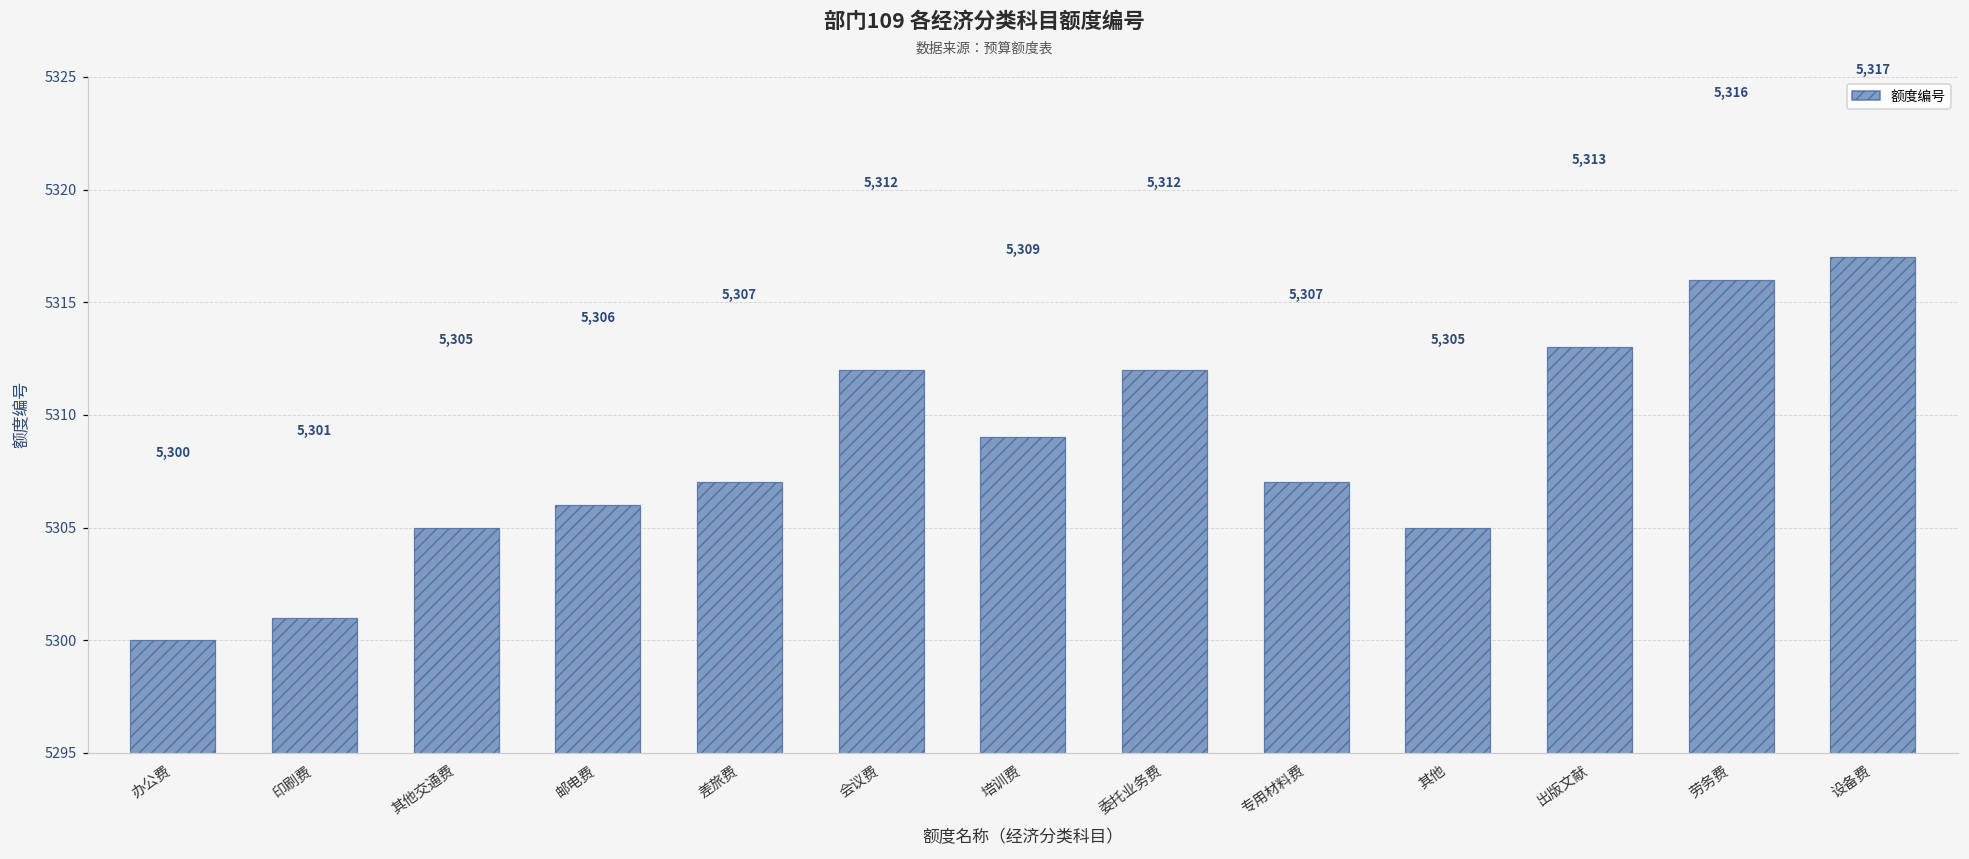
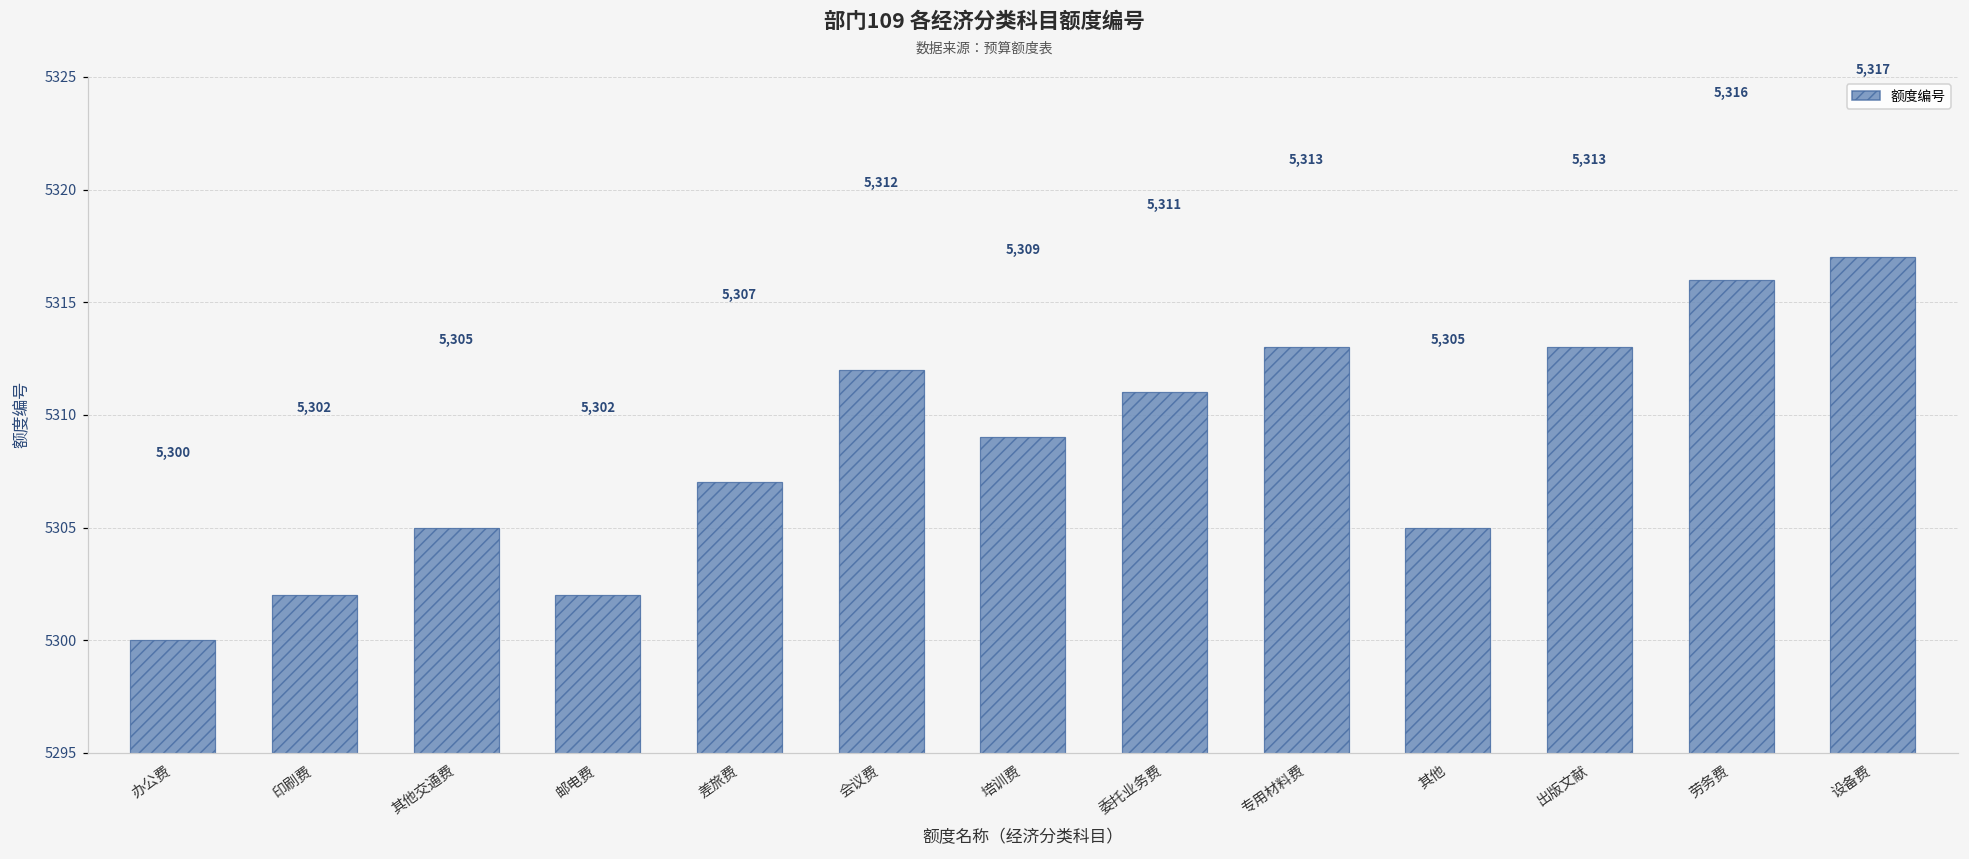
印刷费: 5,301 -> 5,302
邮电费: 5,306 -> 5,302
委托业务费: 5,312 -> 5,311
专用材料费: 5,307 -> 5,313
